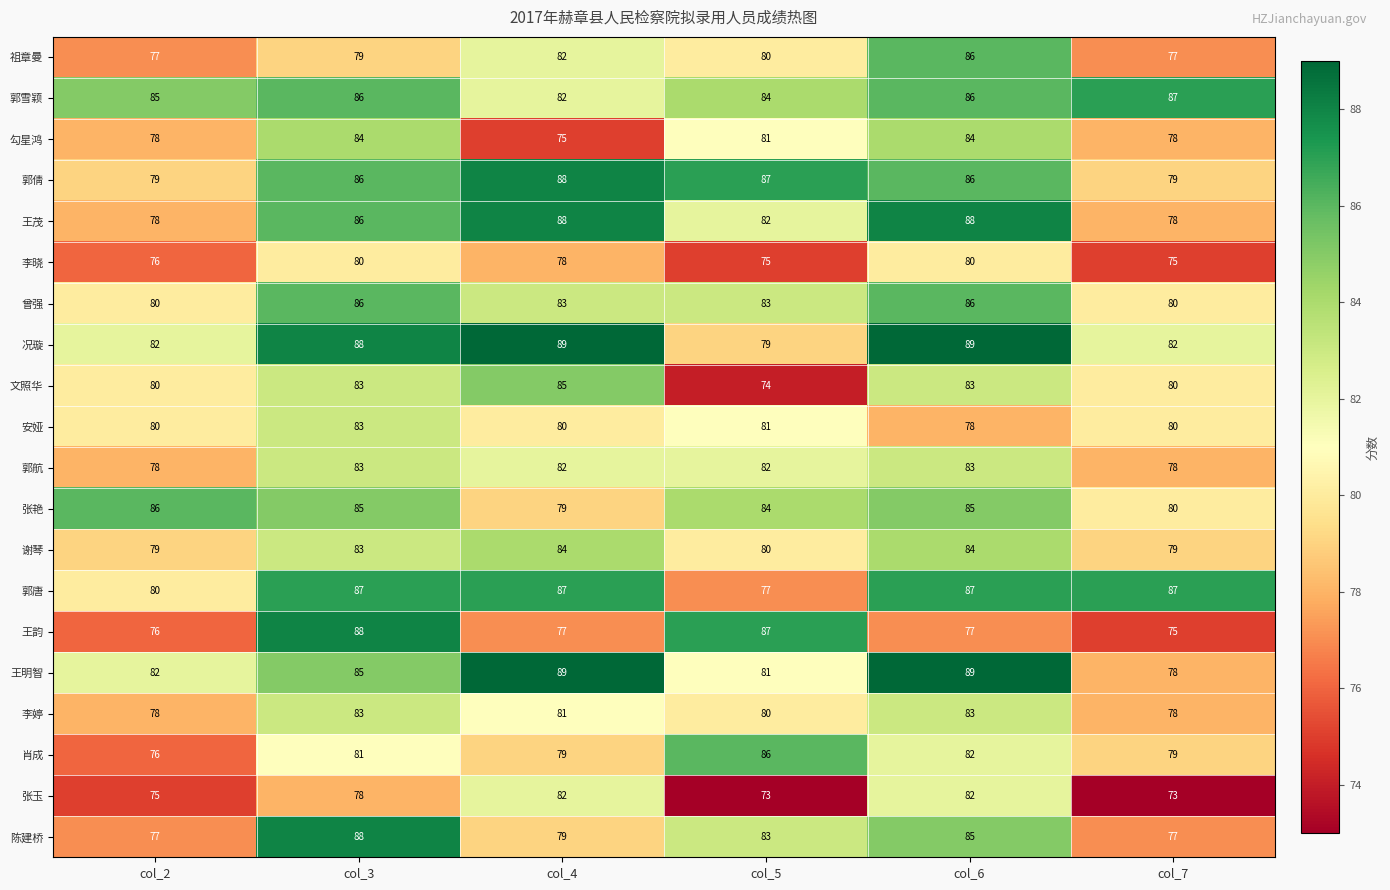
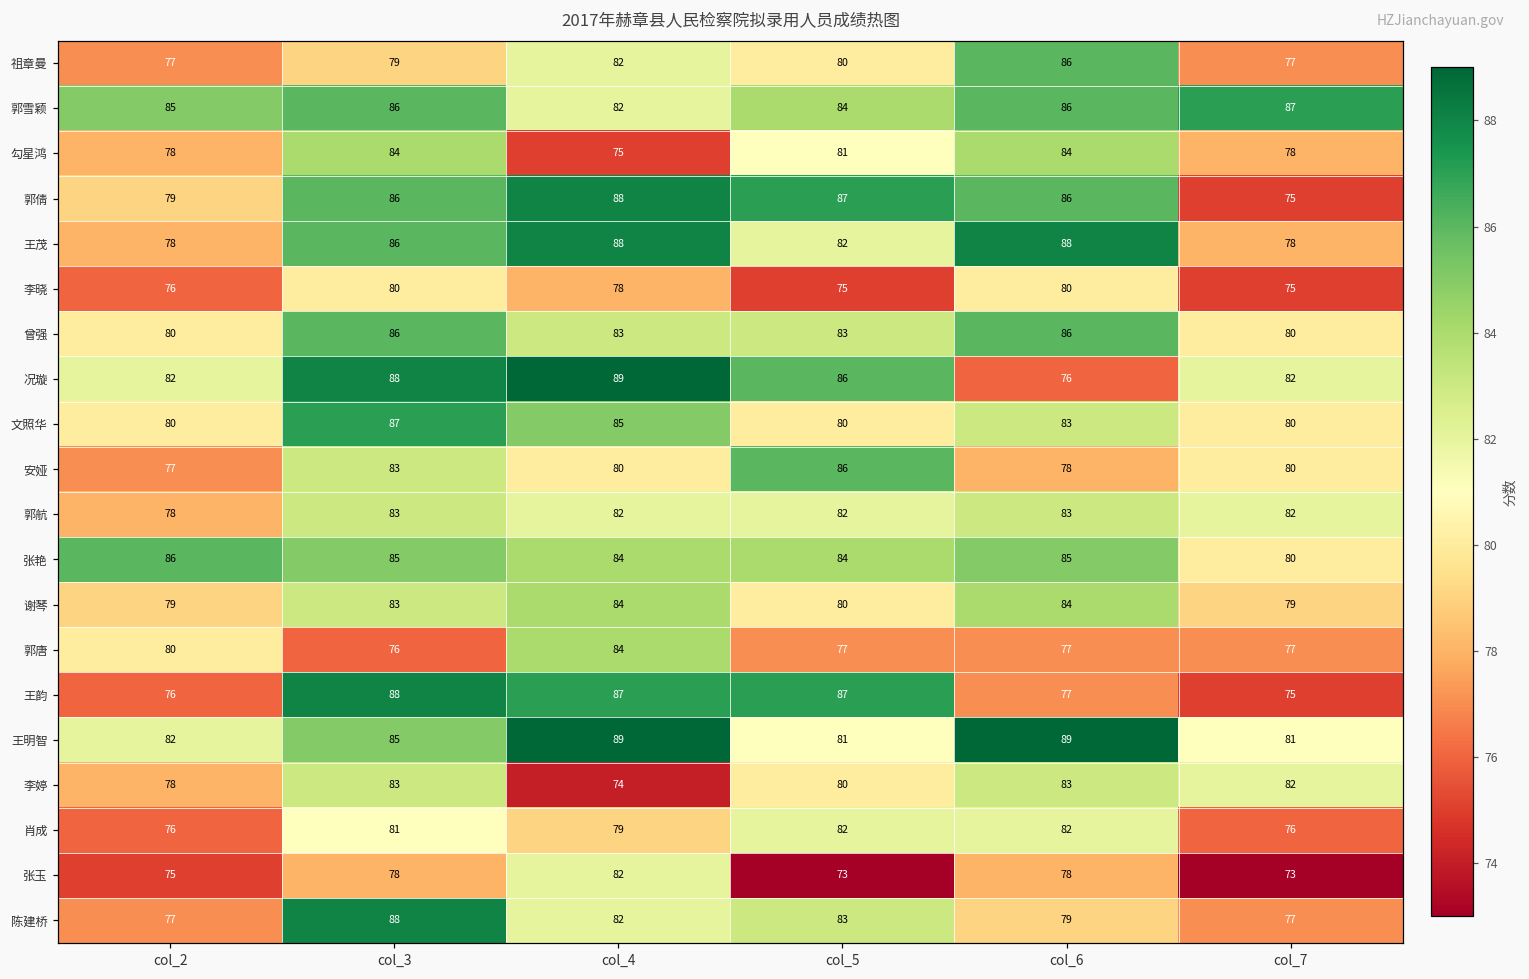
郭倩, col_7: 79 -> 75
况璇, col_5: 79 -> 86
况璇, col_6: 89 -> 76
文照华, col_3: 83 -> 87
文照华, col_5: 74 -> 80
安娅, col_2: 80 -> 77
安娅, col_5: 81 -> 86
郭航, col_7: 78 -> 82
张艳, col_4: 79 -> 84
郭唐, col_3: 87 -> 76
郭唐, col_4: 87 -> 84
郭唐, col_6: 87 -> 77
郭唐, col_7: 87 -> 77
王韵, col_4: 77 -> 87
王明智, col_7: 78 -> 81
李婷, col_4: 81 -> 74
李婷, col_7: 78 -> 82
肖成, col_5: 86 -> 82
肖成, col_7: 79 -> 76
张玉, col_6: 82 -> 78
陈建桥, col_4: 79 -> 82
陈建桥, col_6: 85 -> 79
